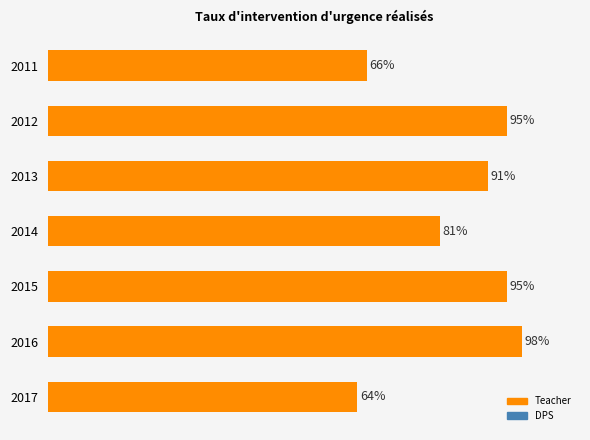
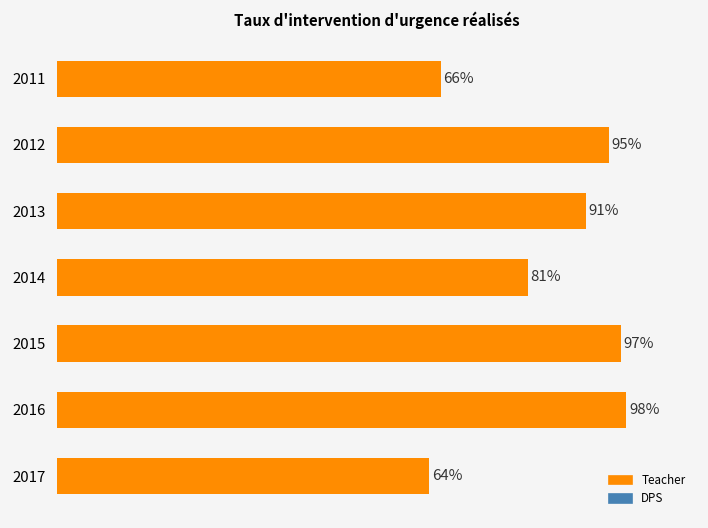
2015: 95% -> 97%
